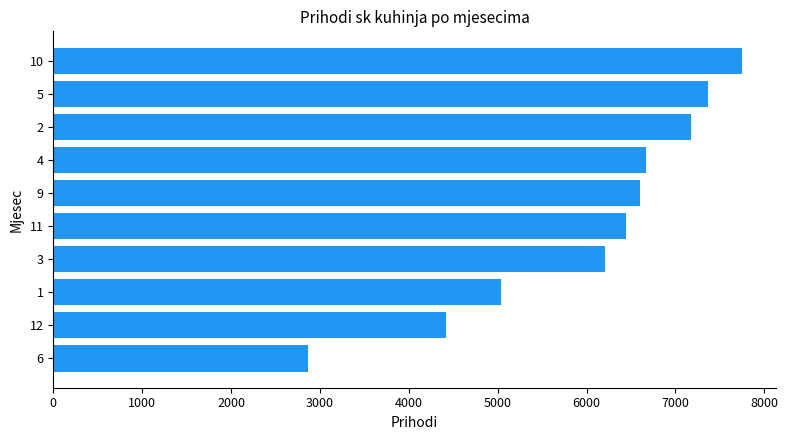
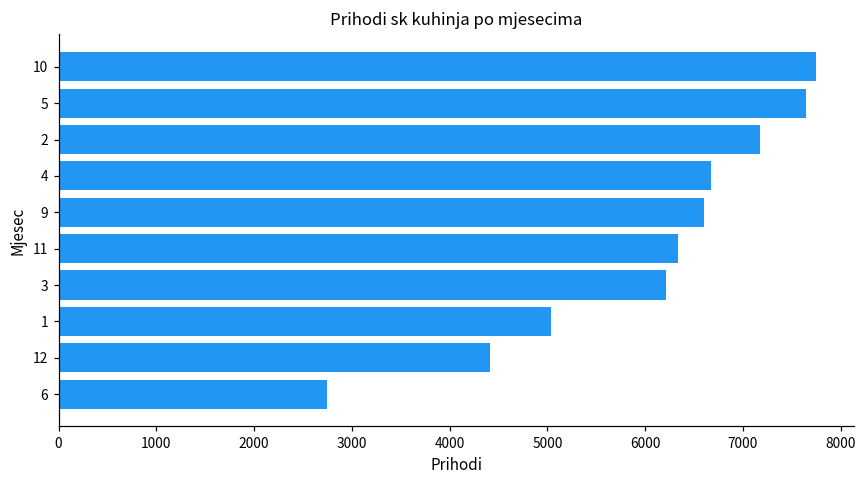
5: 7400 -> 7600
11: 6400 -> 6300
6: 2900 -> 2700
